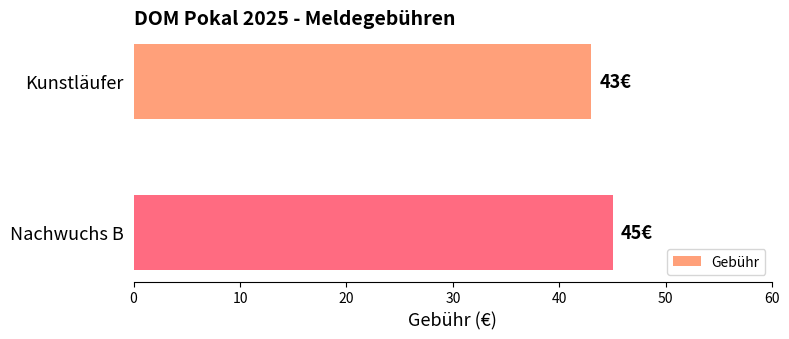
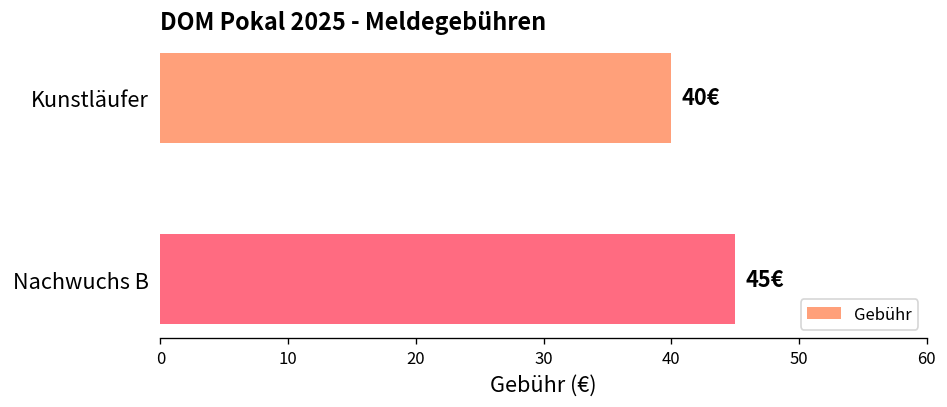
Kunstläufer: 43€ -> 40€
